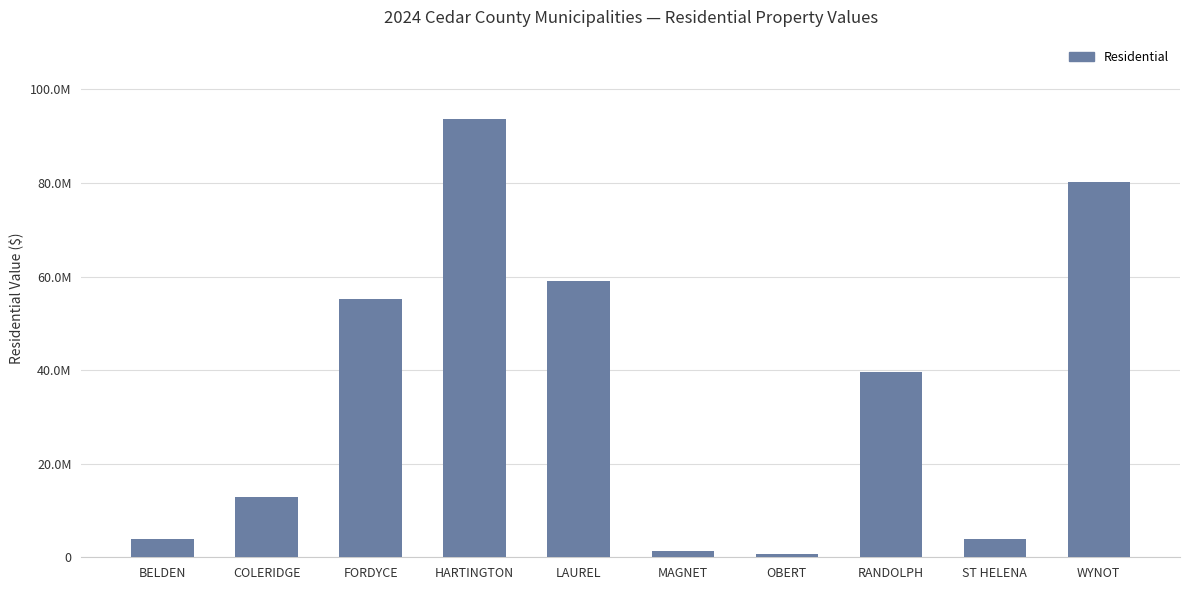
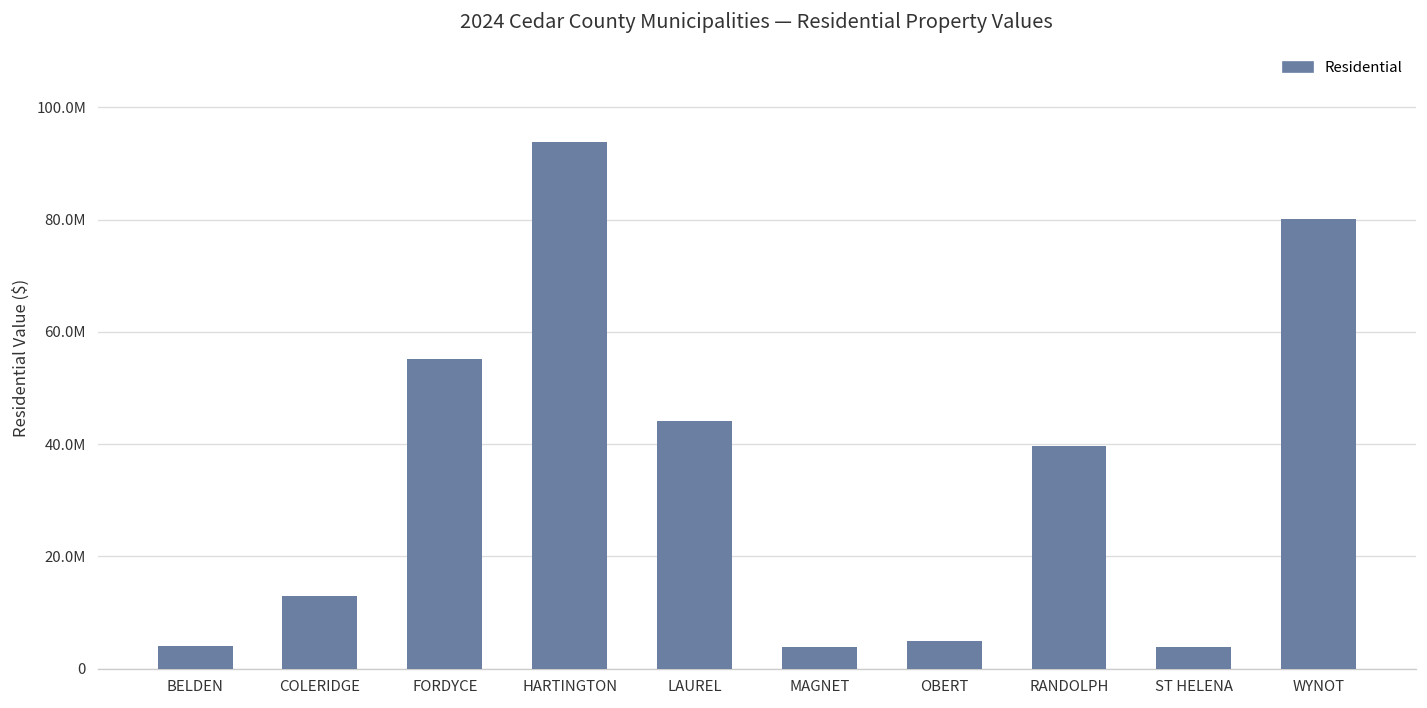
LAUREL: 59000000 -> 44000000
MAGNET: 1000000 -> 4000000
OBERT: 1000000 -> 5000000
